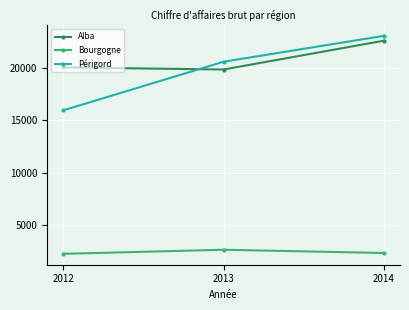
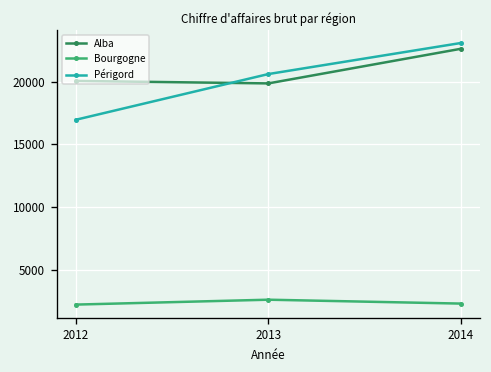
Périgord, 2012: 16000 -> 17000
